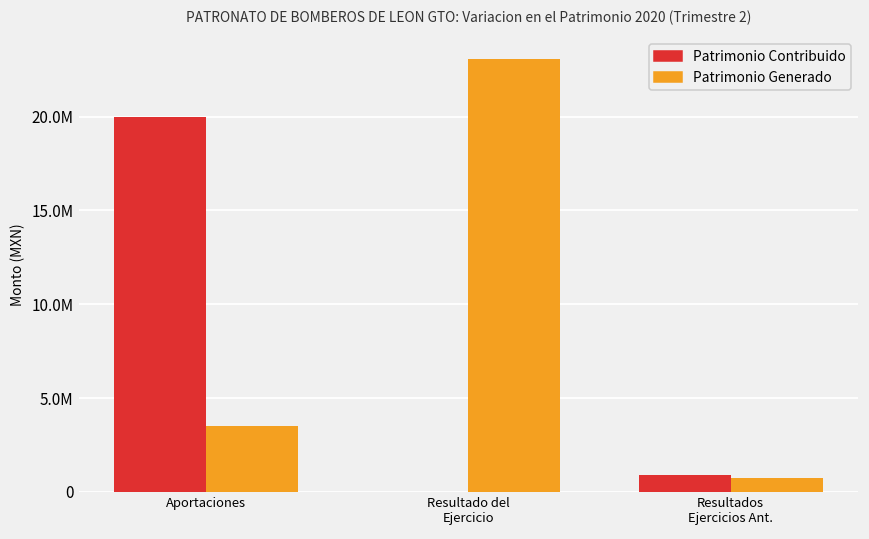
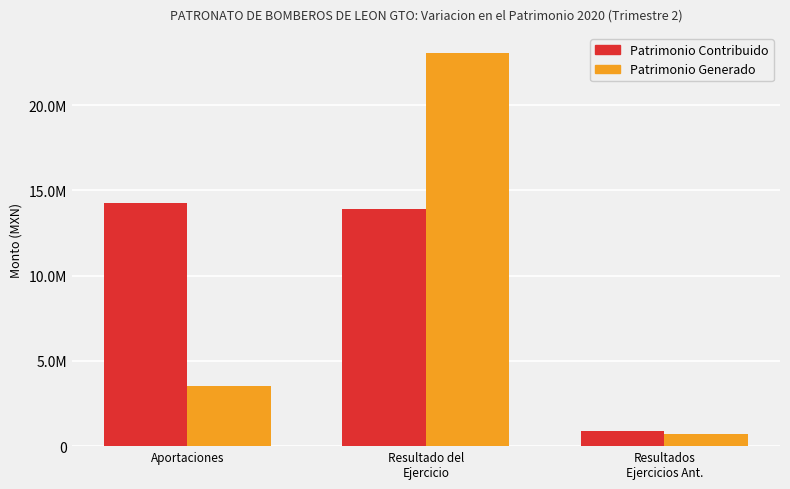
Patrimonio Contribuido, Aportaciones: 20000000 -> 14300000
Patrimonio Contribuido, Resultado del Ejercicio: 0 -> 13900000
